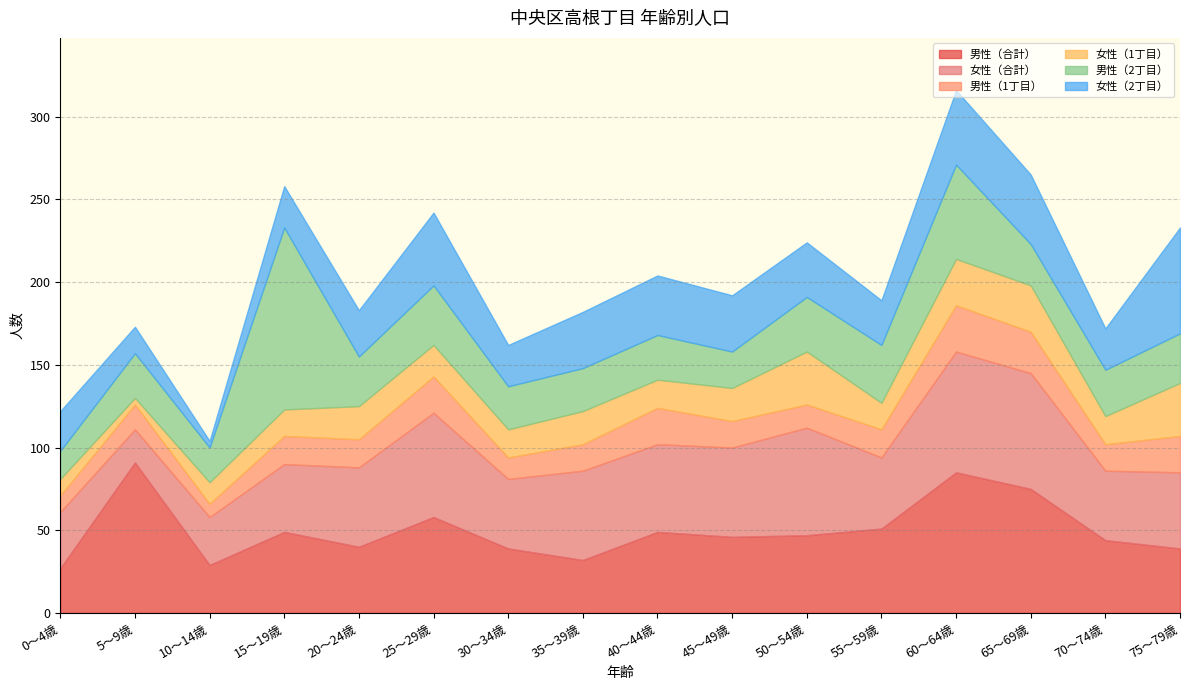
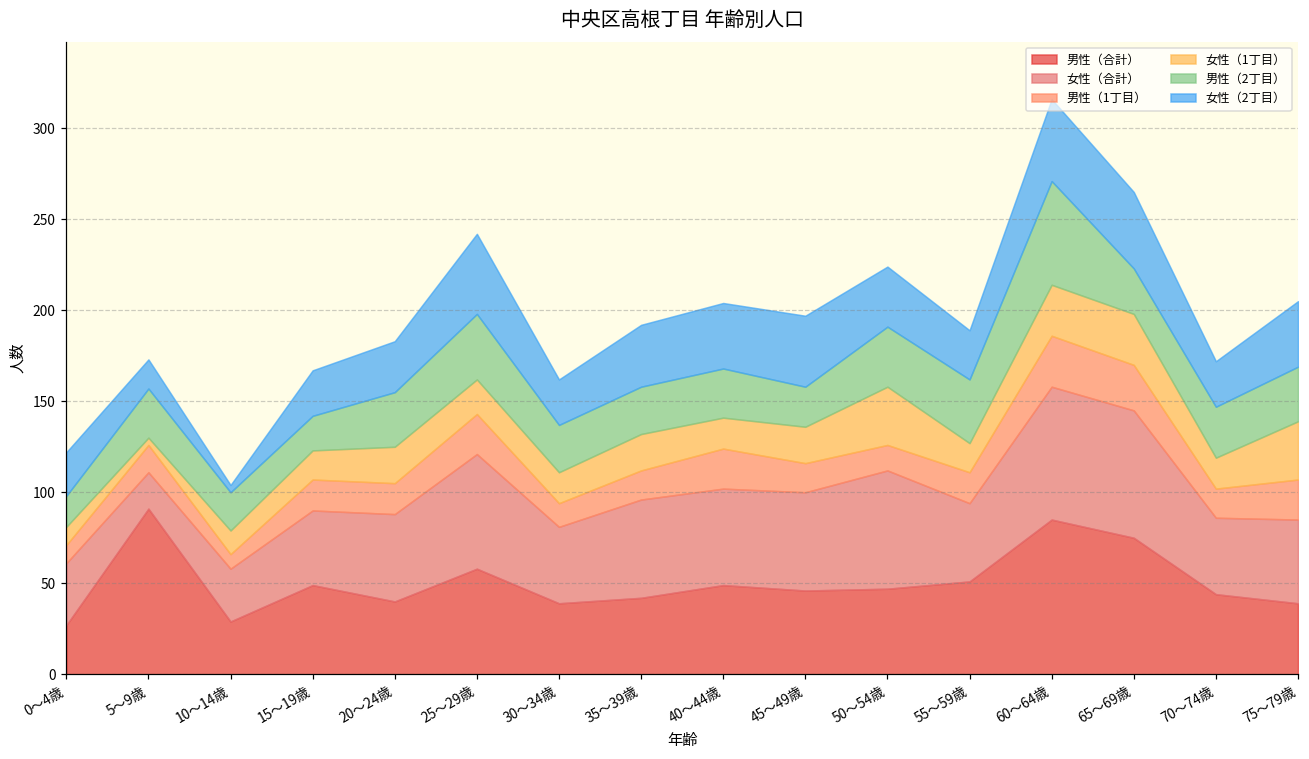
男性（2丁目）, 15～19歳: 110 -> 19
男性（合計）, 35～39歳: 32 -> 42
女性（2丁目）, 45～49歳: 34 -> 39
女性（2丁目）, 75～79歳: 64 -> 36
